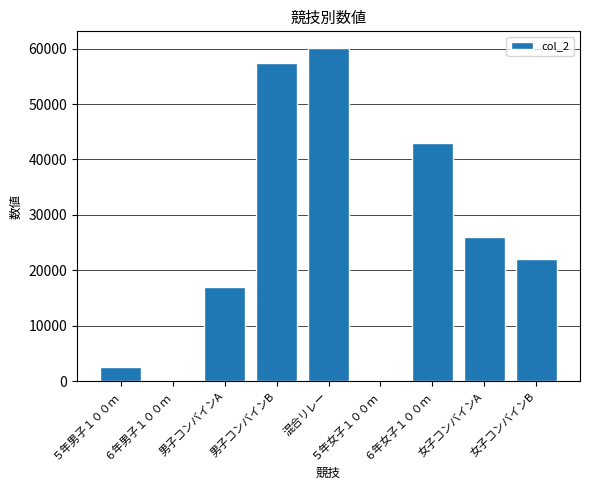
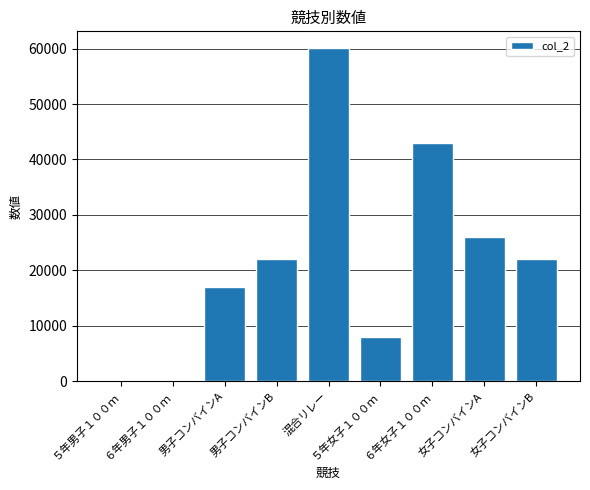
５年男子１００ｍ: 3000 -> 0
男子コンバインB: 57000 -> 22000
５年女子１００ｍ: 0 -> 8000
